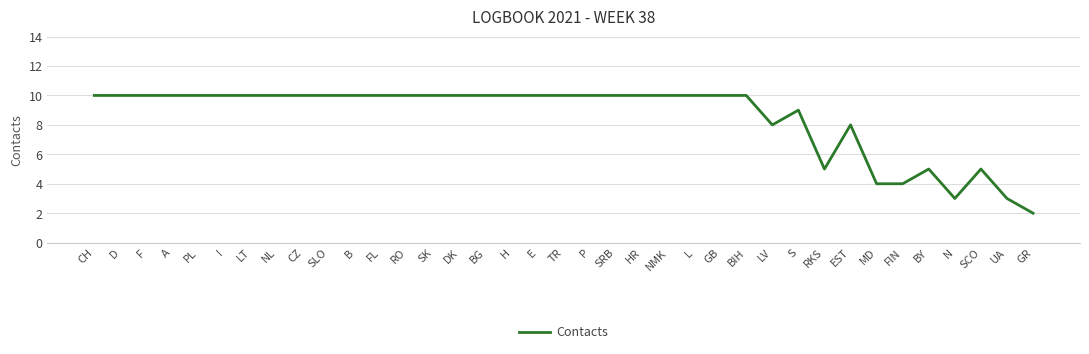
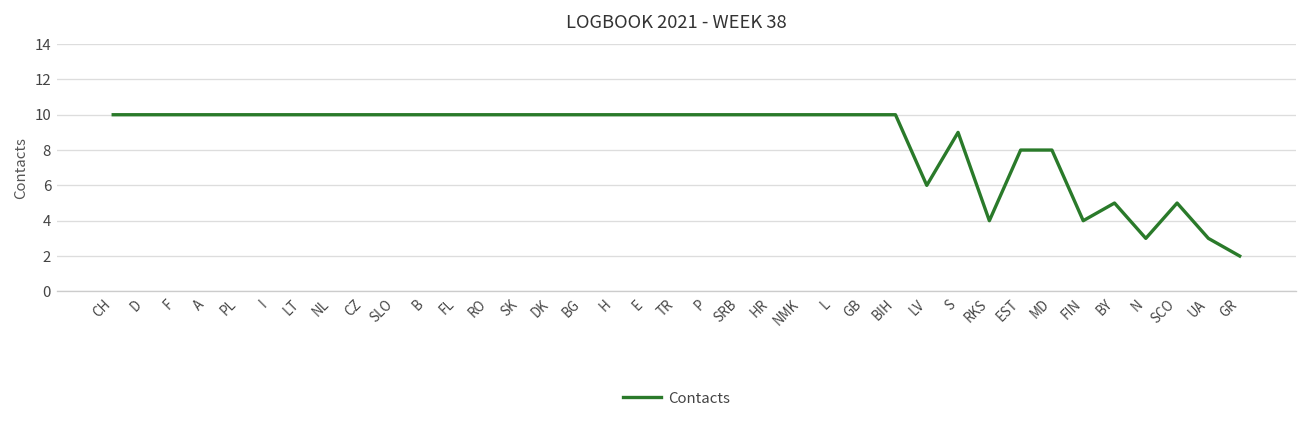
LV: 8 -> 6
RKS: 5 -> 4
MD: 4 -> 8
